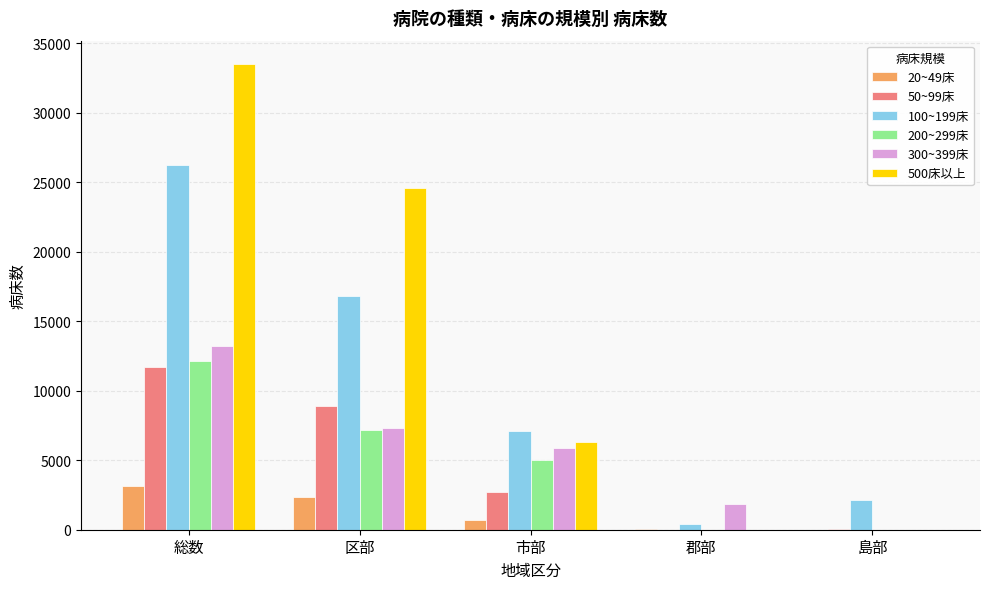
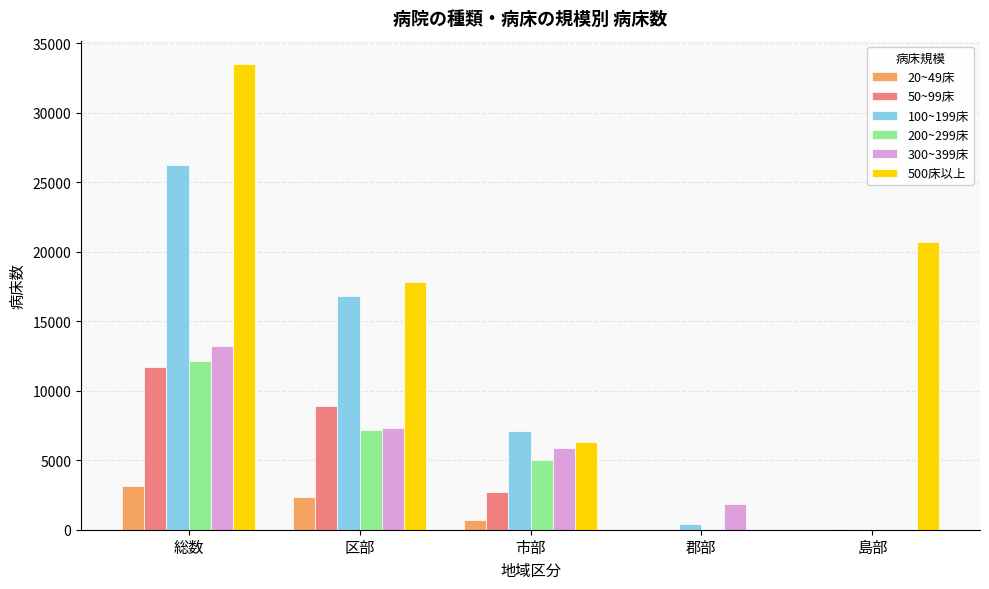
500床以上, 区部: 24600 -> 17800
100~199床, 島部: 2100 -> 0
500床以上, 島部: 0 -> 20700
